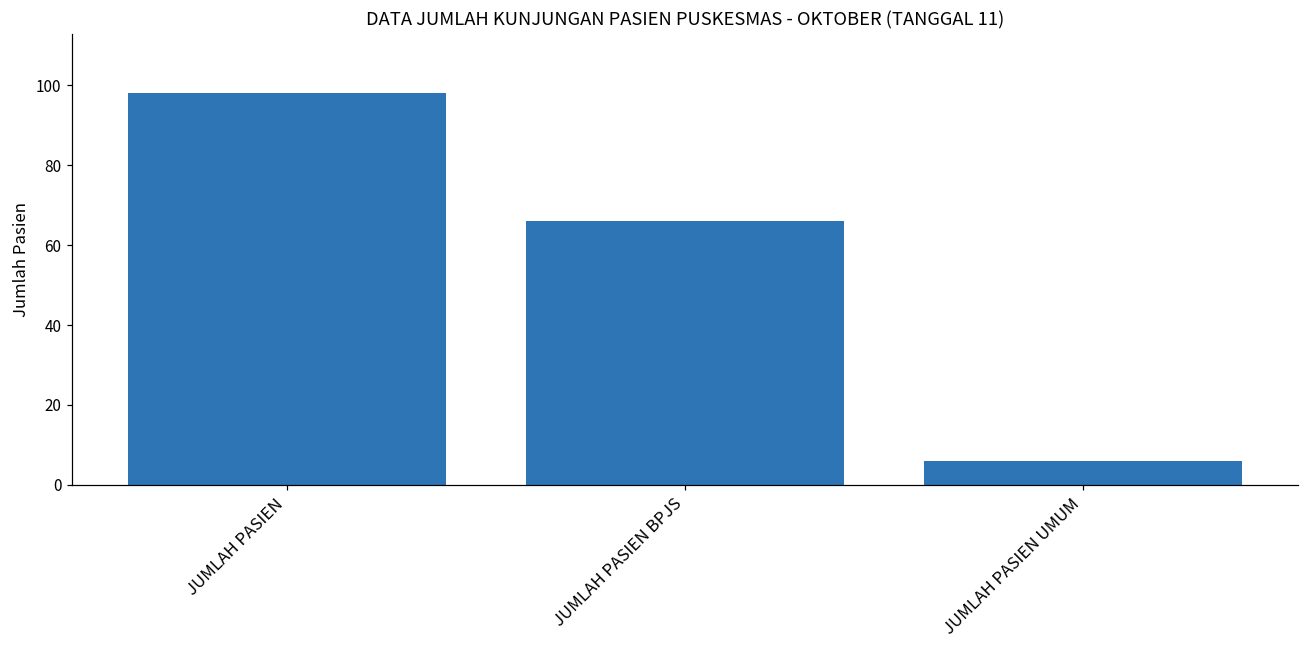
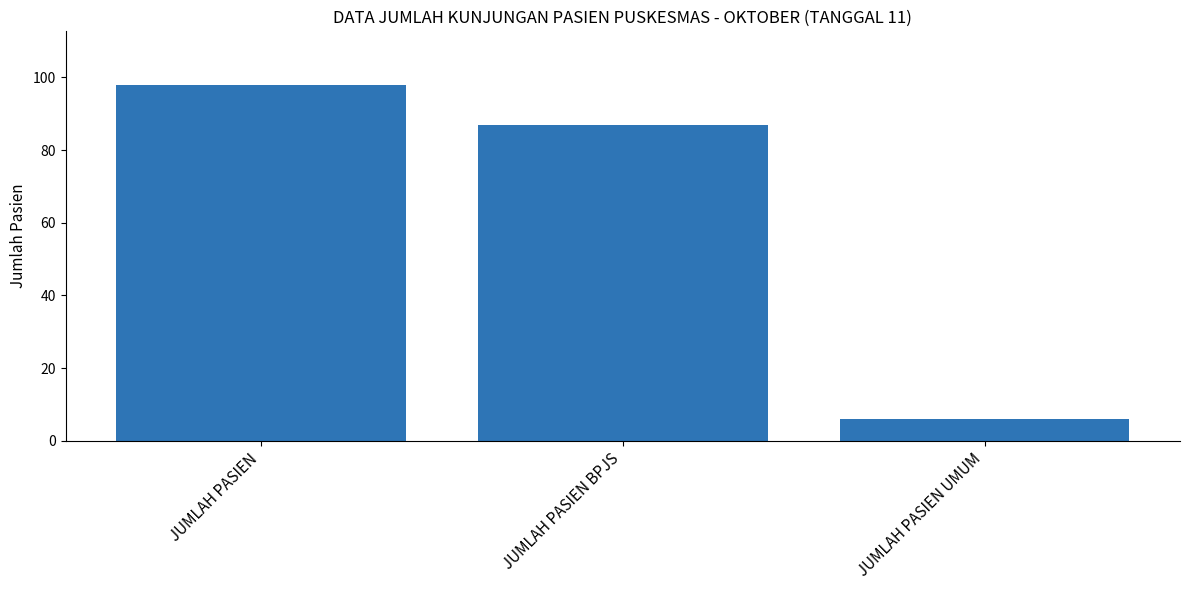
JUMLAH PASIEN BPJS: 66 -> 87
